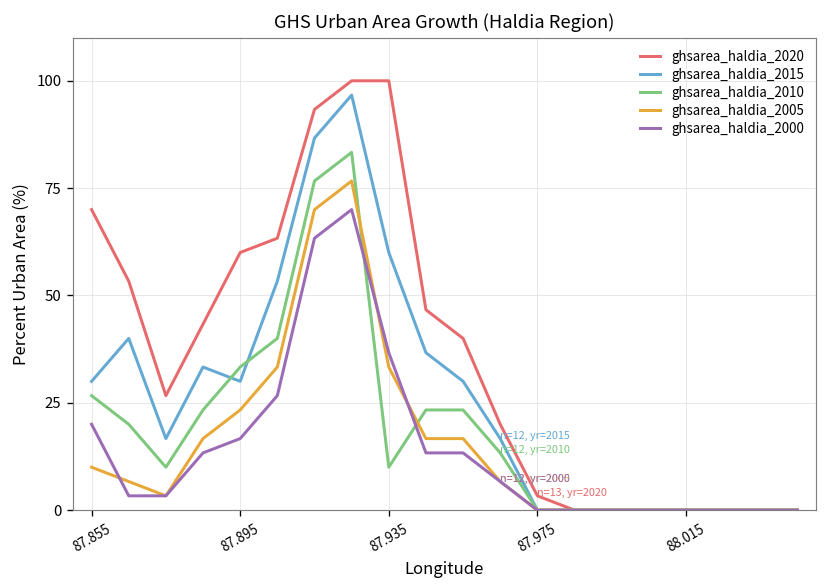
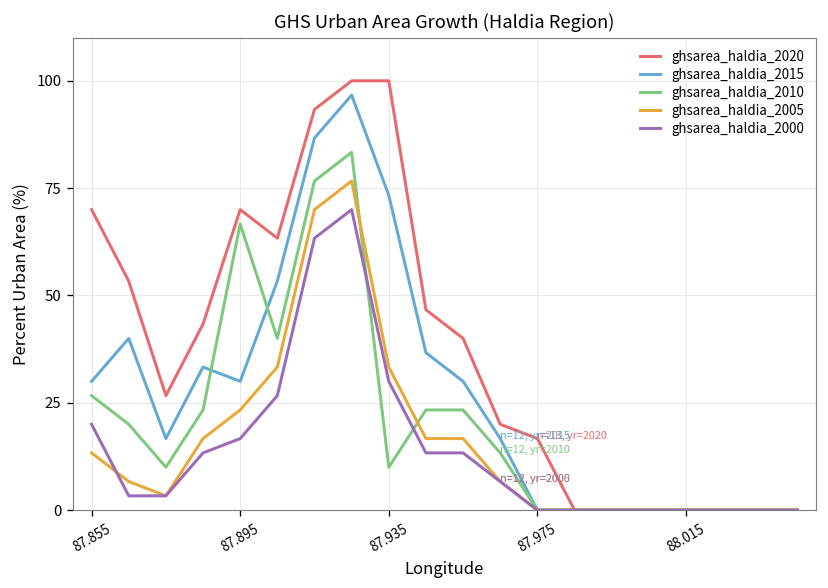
ghsarea_haldia_2005, 87.855: 10 -> 13
ghsarea_haldia_2020, 87.895: 60 -> 70
ghsarea_haldia_2010, 87.895: 33 -> 67
ghsarea_haldia_2015, 87.935: 60 -> 73
ghsarea_haldia_2000, 87.935: 37 -> 30
ghsarea_haldia_2020, 87.975: 3 -> 17
